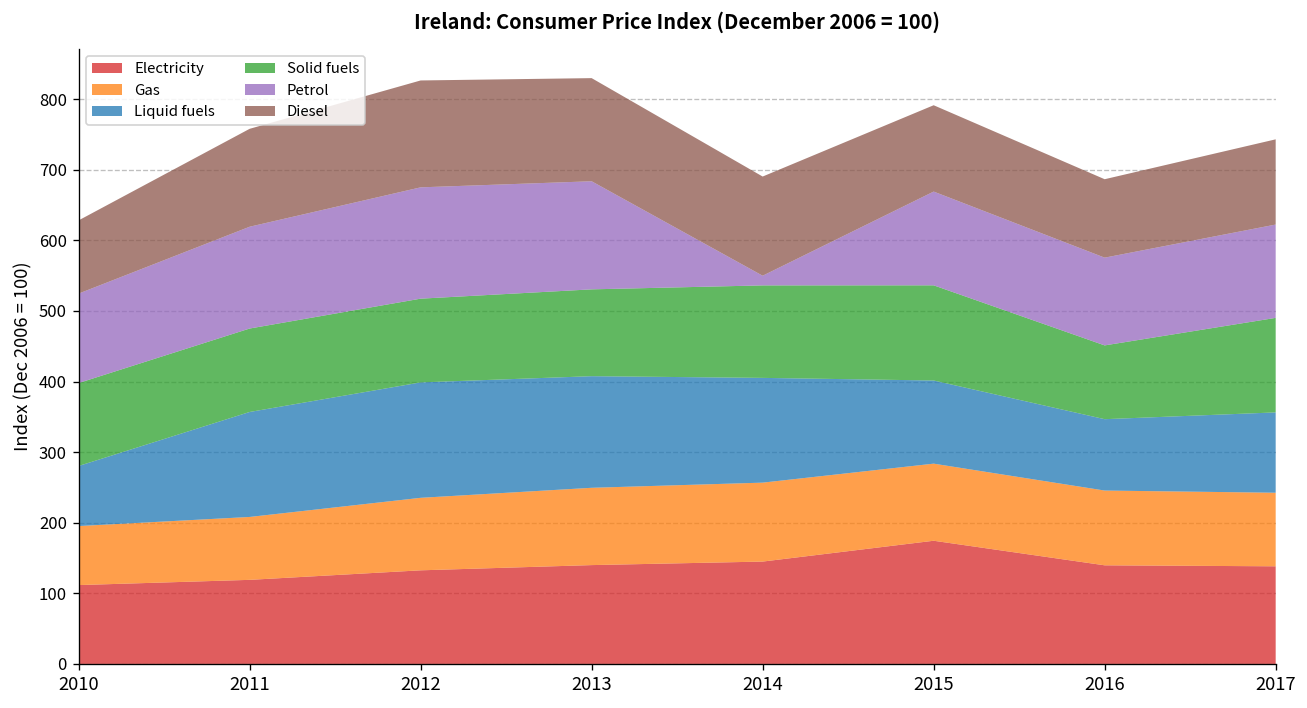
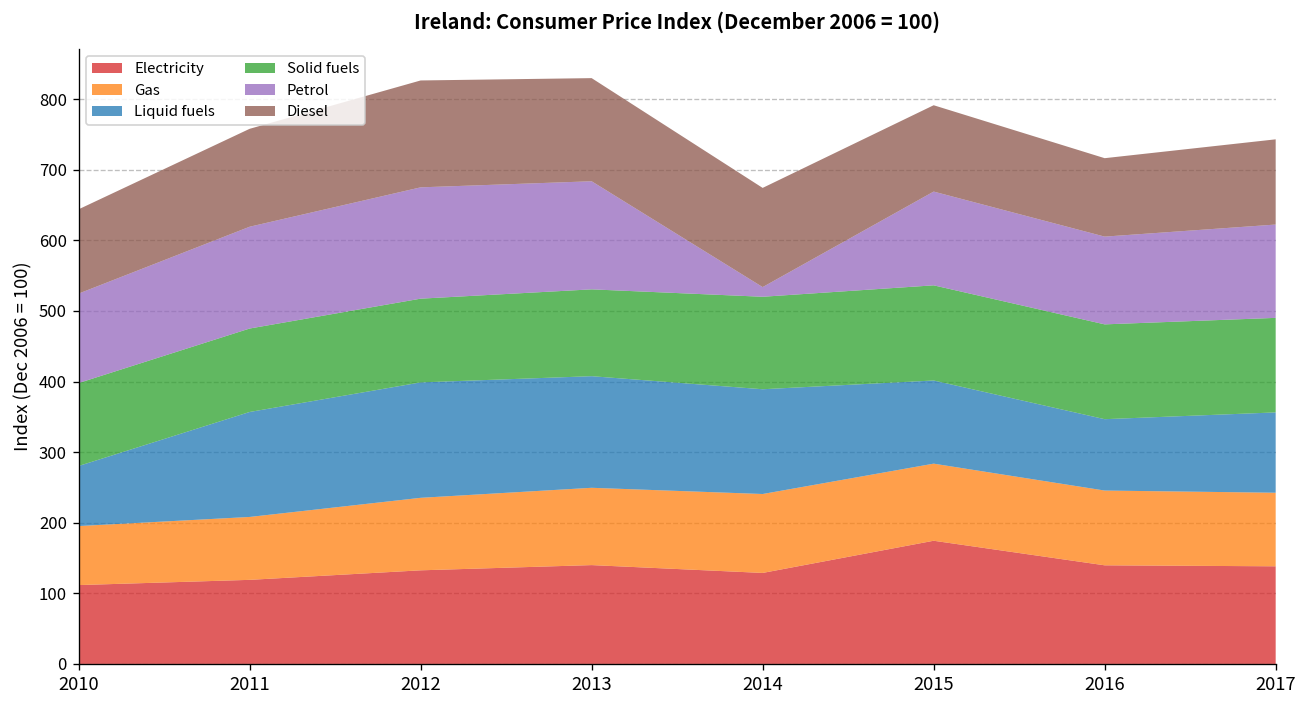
Diesel, 2010: 100 -> 120
Electricity, 2014: 150 -> 130
Solid fuels, 2016: 100 -> 130
